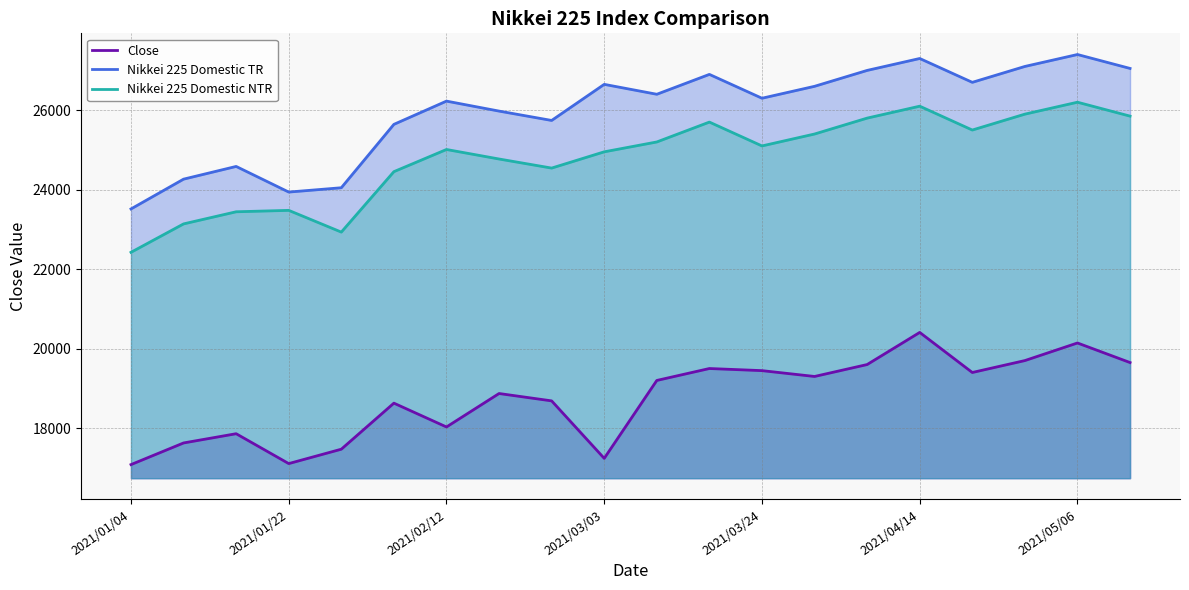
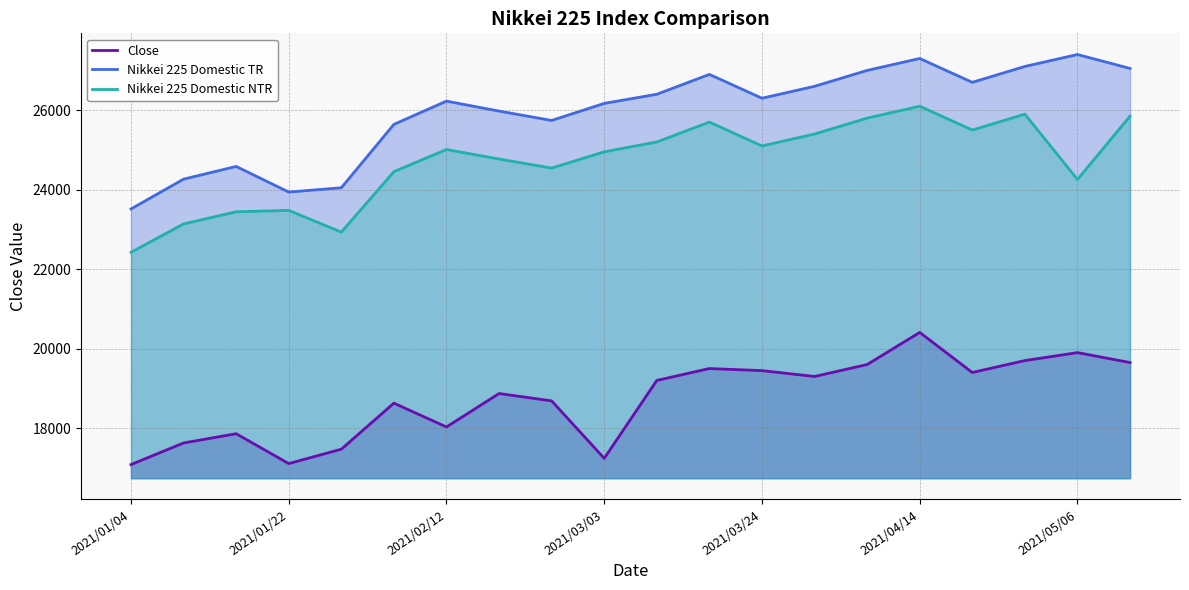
Nikkei 225 Domestic TR, 2021/03/03: 26600 -> 26200
Close, 2021/05/06: 20100 -> 19900
Nikkei 225 Domestic NTR, 2021/05/06: 26200 -> 24300
